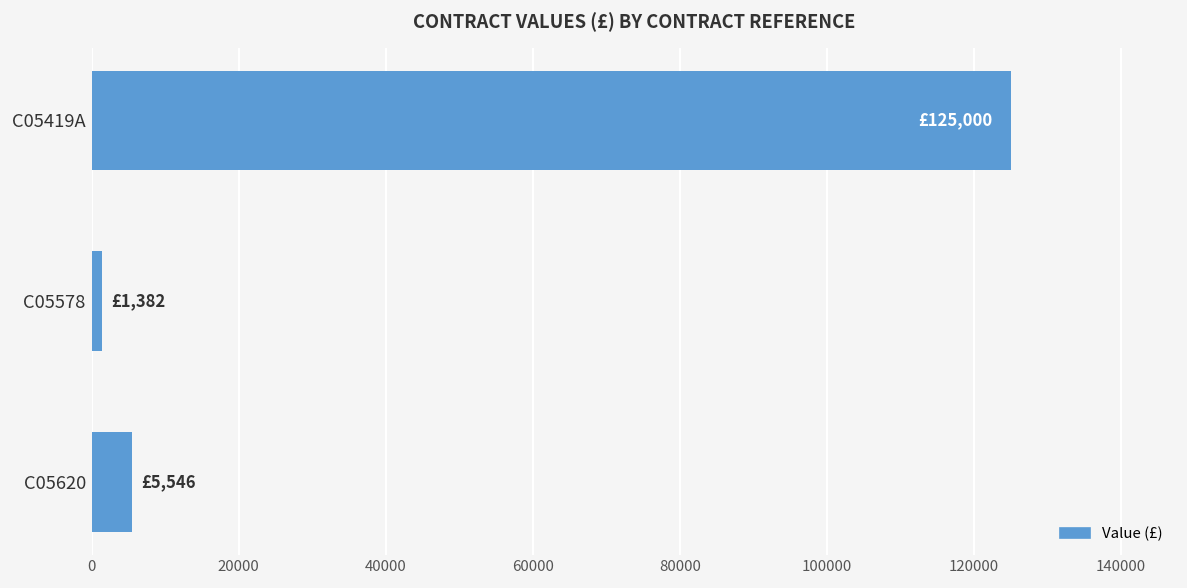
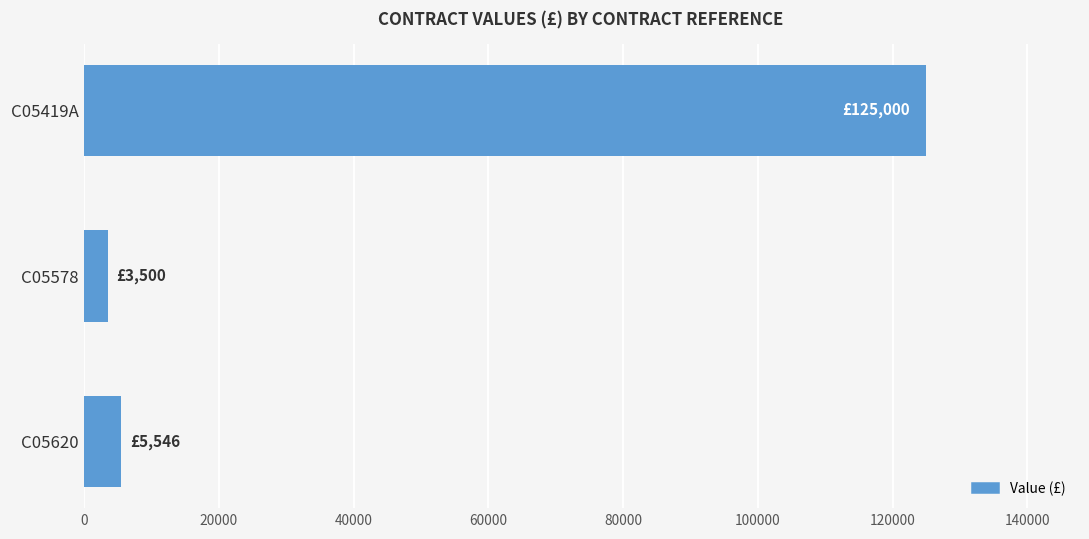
C05578: £1,382 -> £3,500
